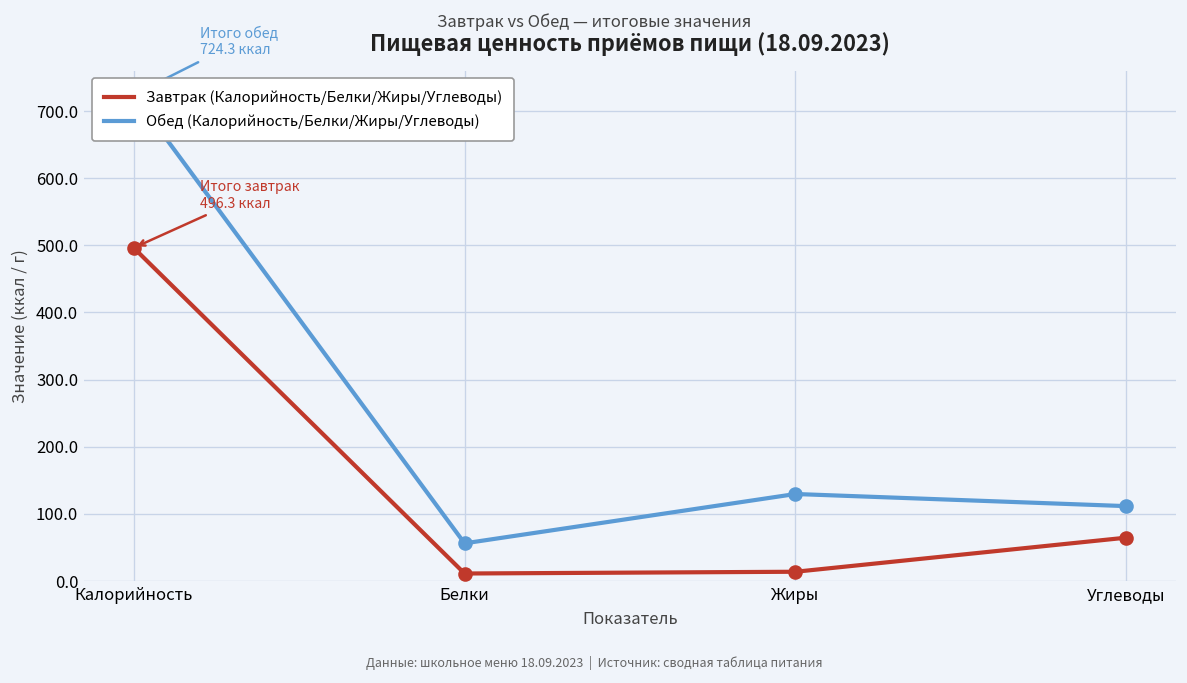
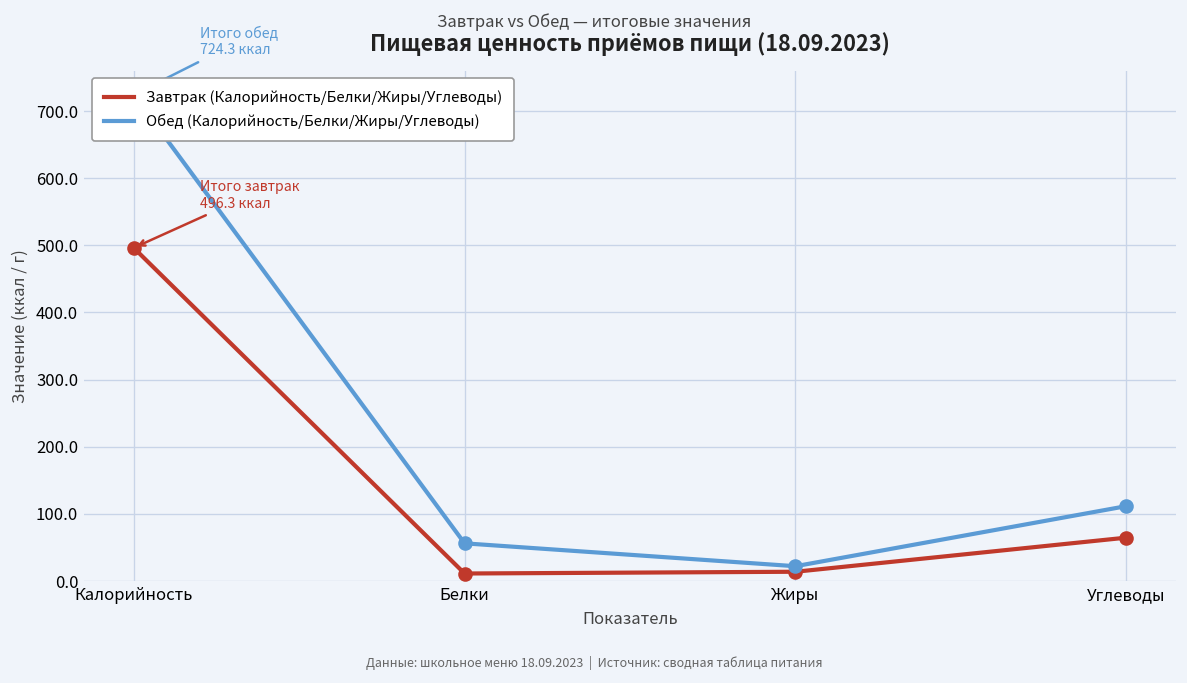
Обед (Калорийность/Белки/Жиры/Углеводы), Жиры: 130 -> 20
